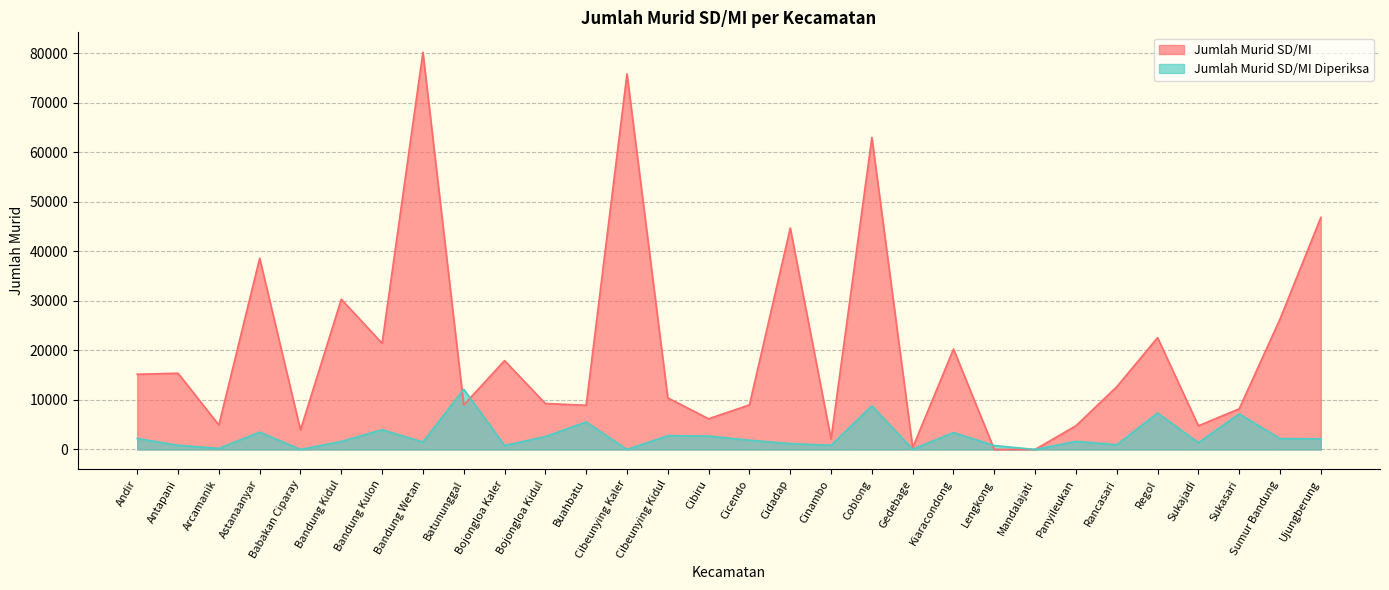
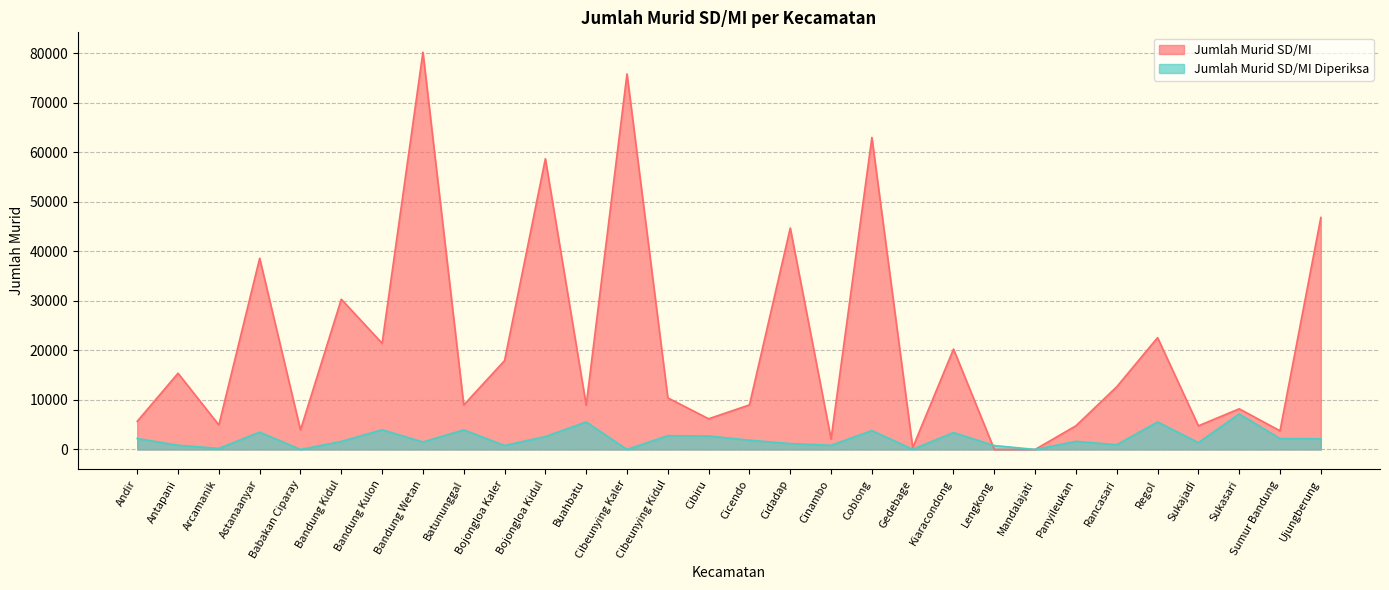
Jumlah Murid SD/MI, Andir: 15000 -> 6000
Jumlah Murid SD/MI Diperiksa, Batununggal: 12000 -> 4000
Jumlah Murid SD/MI, Bojongloa Kidul: 9000 -> 59000
Jumlah Murid SD/MI Diperiksa, Coblong: 9000 -> 4000
Jumlah Murid SD/MI Diperiksa, Regol: 7000 -> 6000
Jumlah Murid SD/MI, Sumur Bandung: 26000 -> 4000
